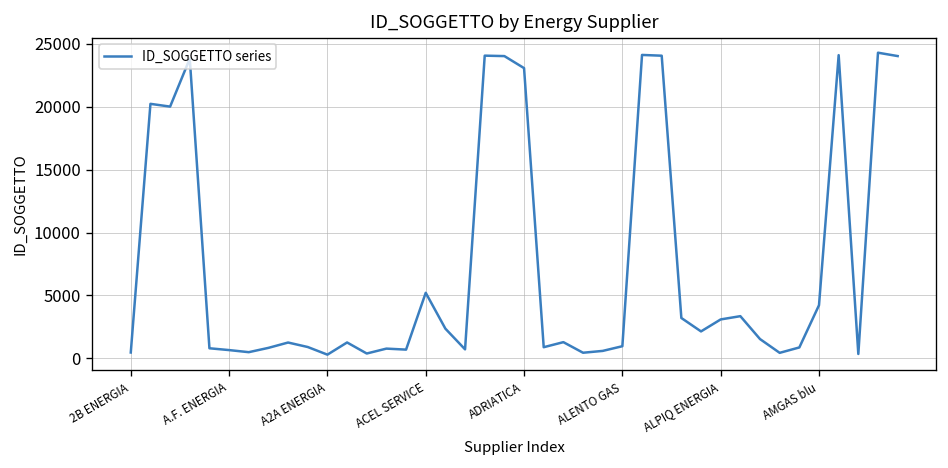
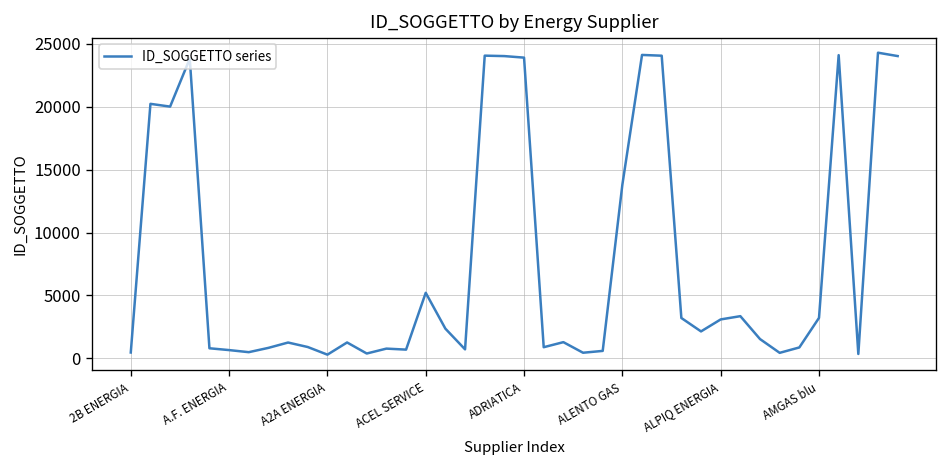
ADRIATICA: 23100 -> 23900
ALENTO GAS: 1000 -> 13800
AMGAS blu: 4200 -> 3200
